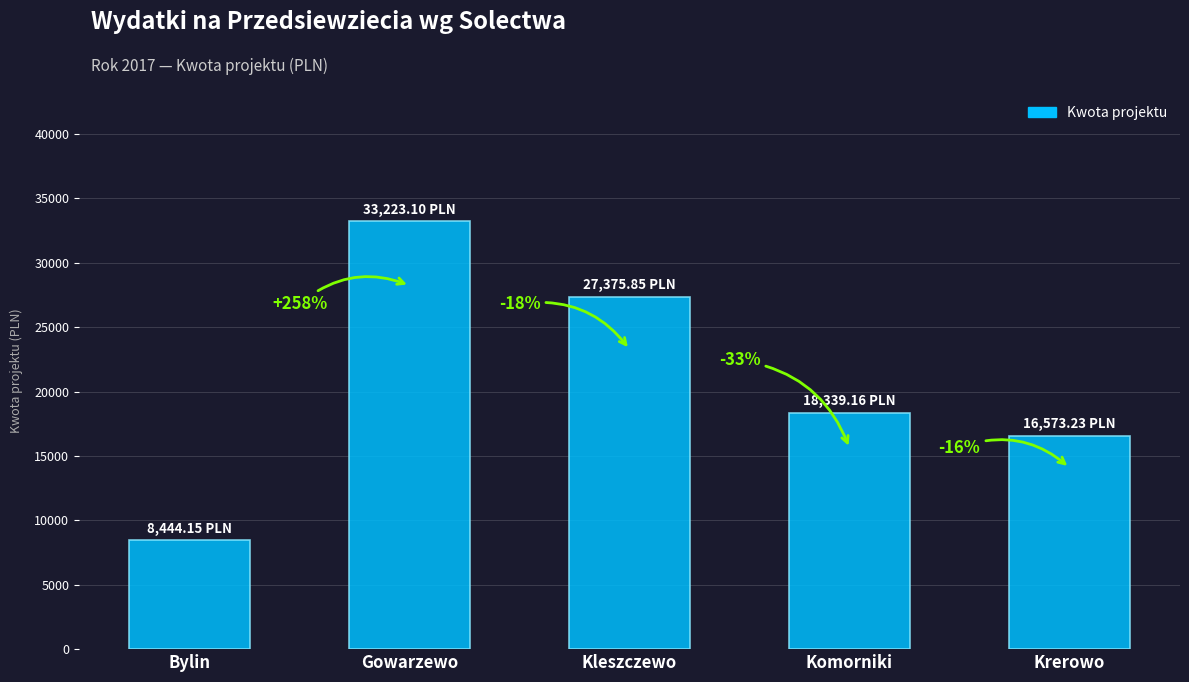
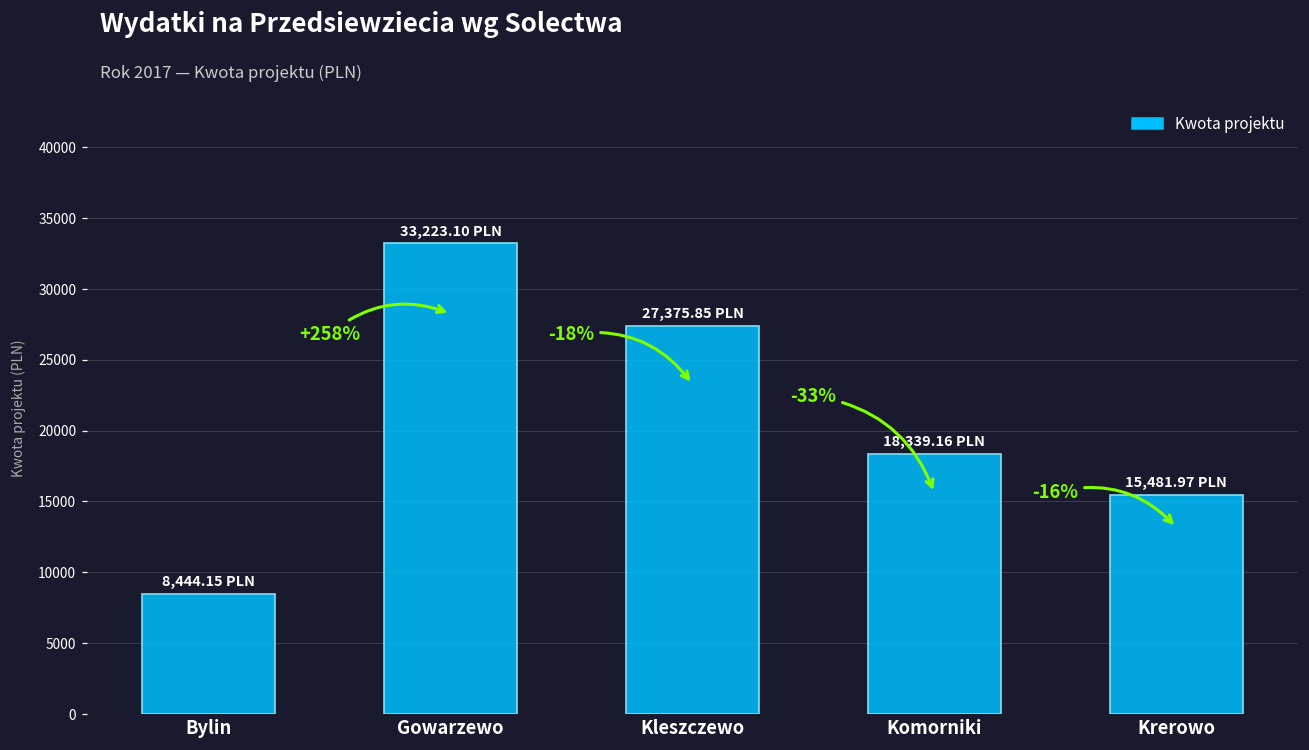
Krerowo: 16,573.23 -> 15,481.97
